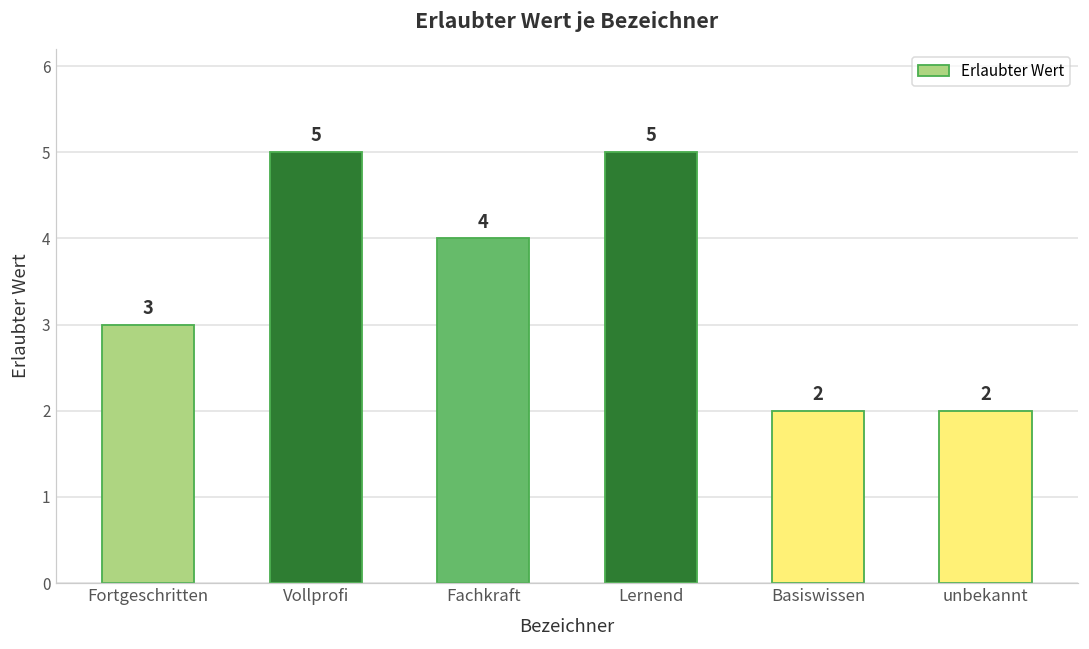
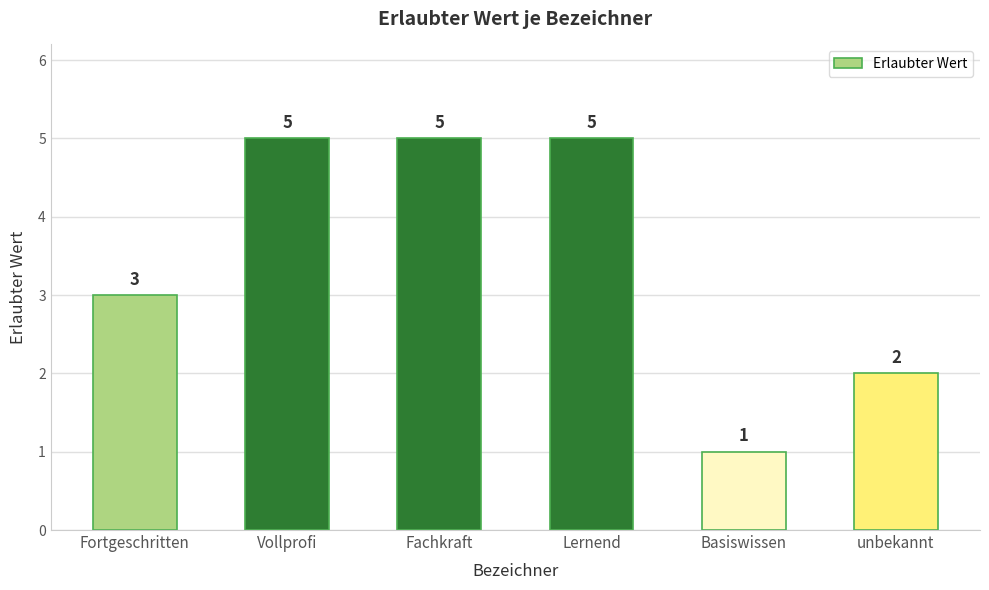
Fachkraft: 4 -> 5
Basiswissen: 2 -> 1
